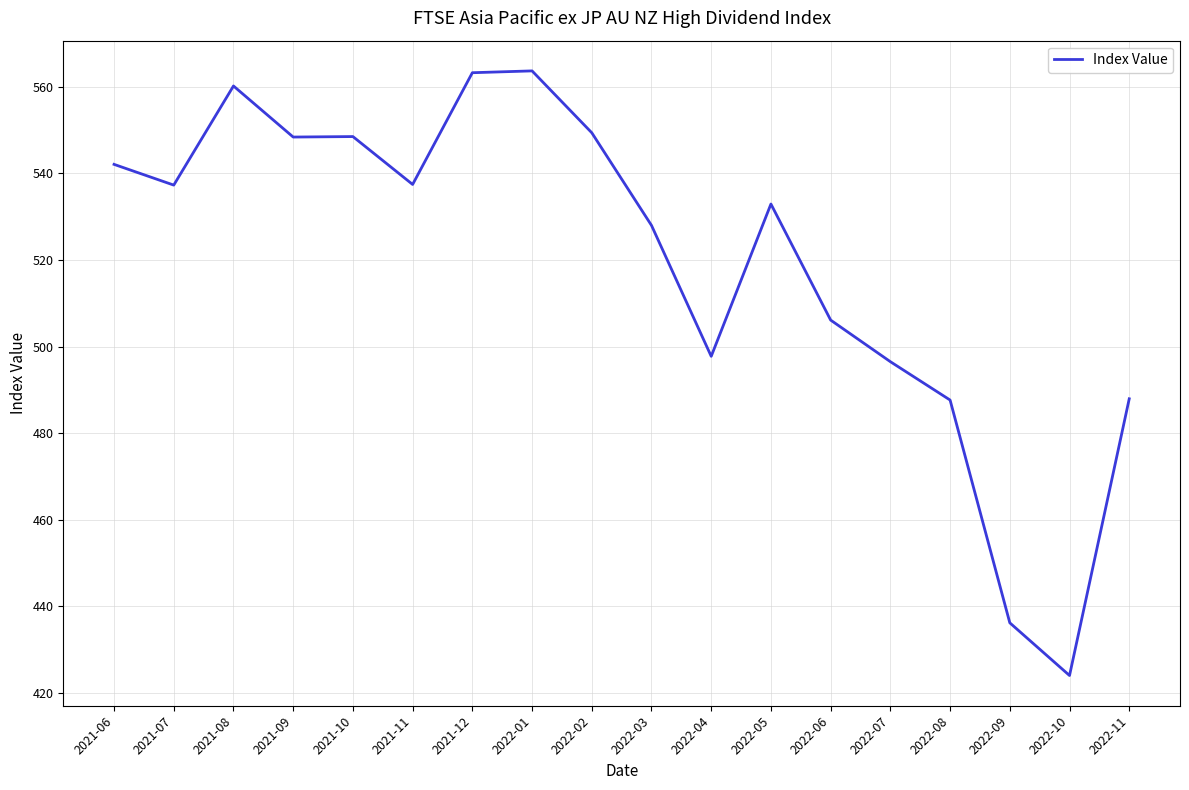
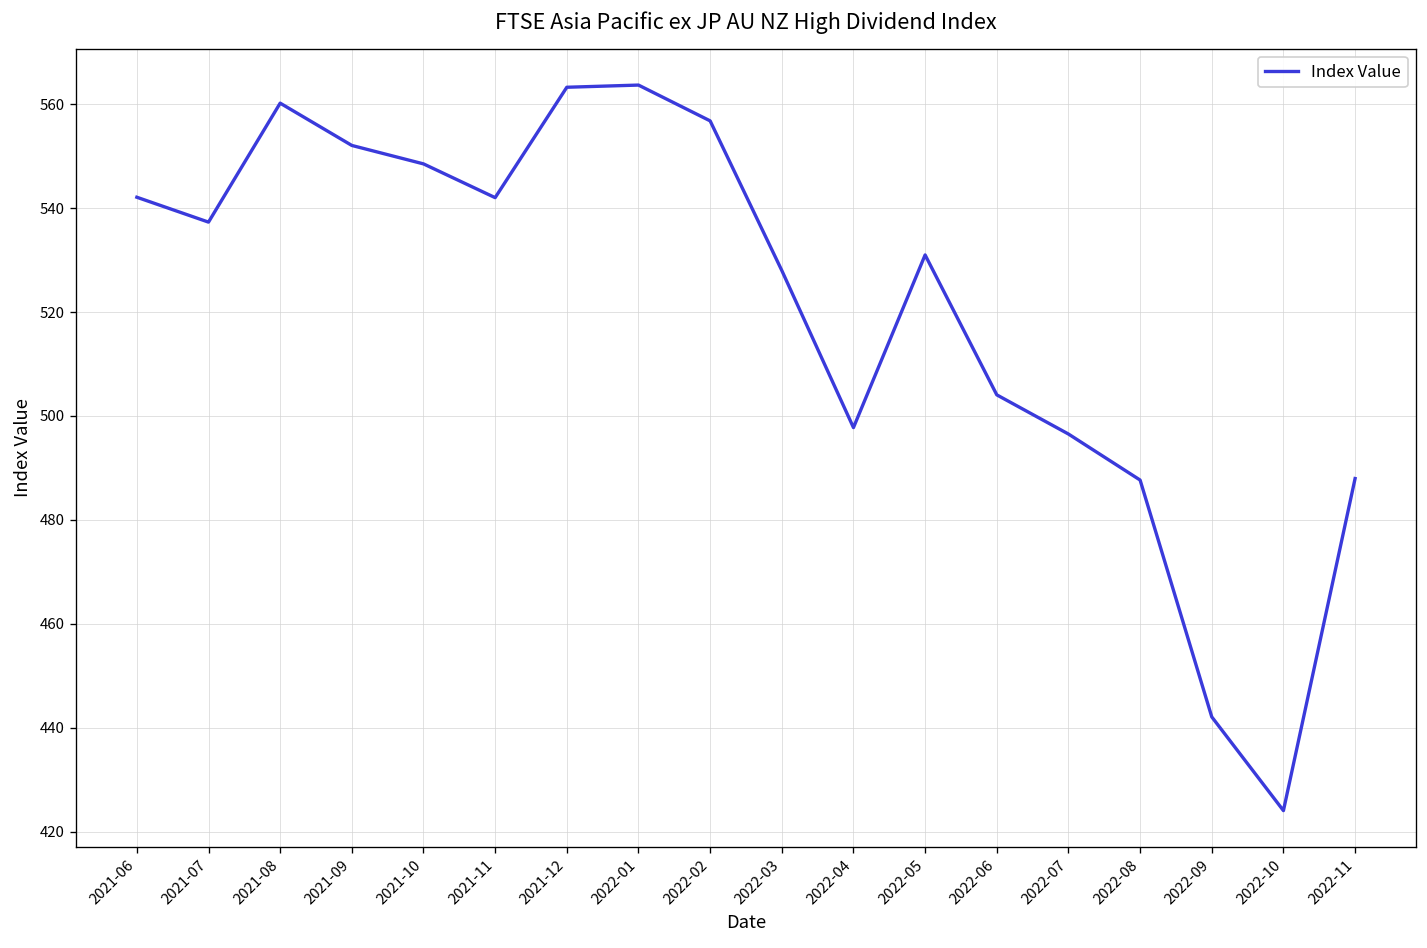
2021-09: 548 -> 552
2021-11: 537 -> 542
2022-02: 549 -> 557
2022-05: 533 -> 531
2022-06: 506 -> 504
2022-09: 436 -> 442
